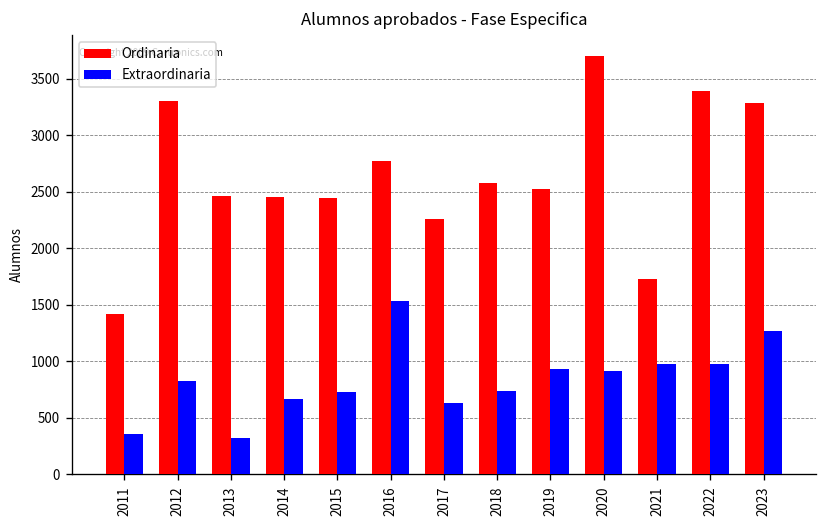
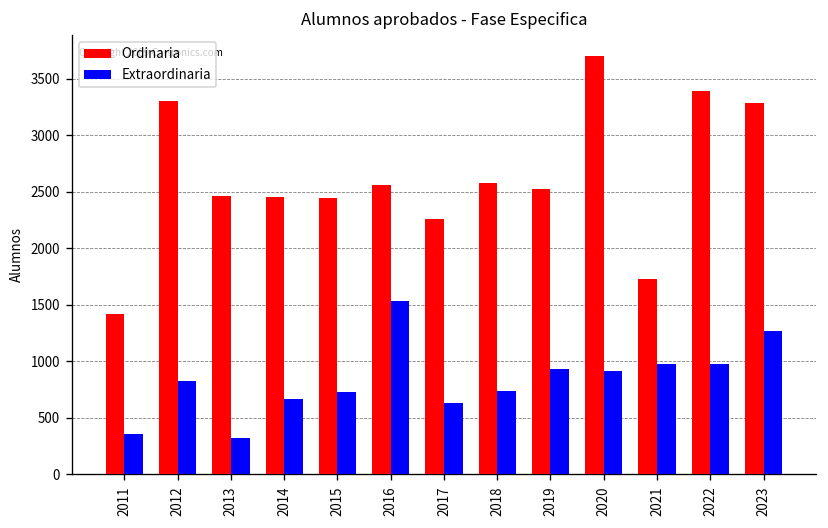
Ordinaria, 2016: 2800 -> 2600
